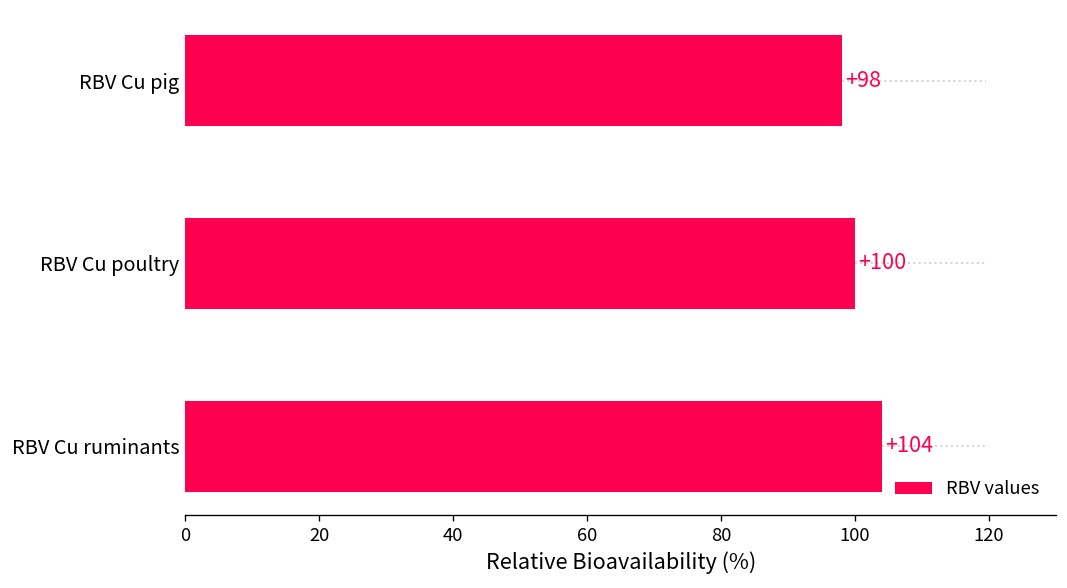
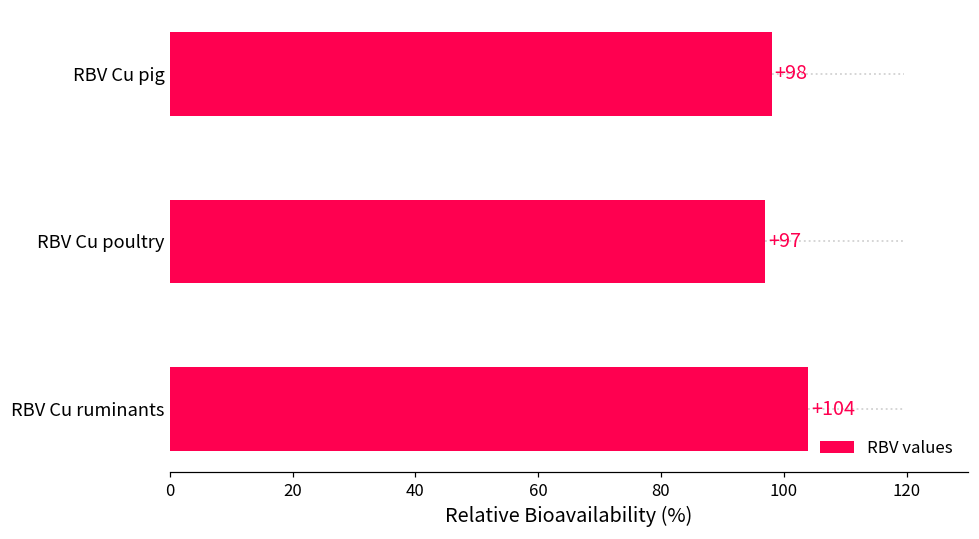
RBV Cu poultry: +100 -> +97
